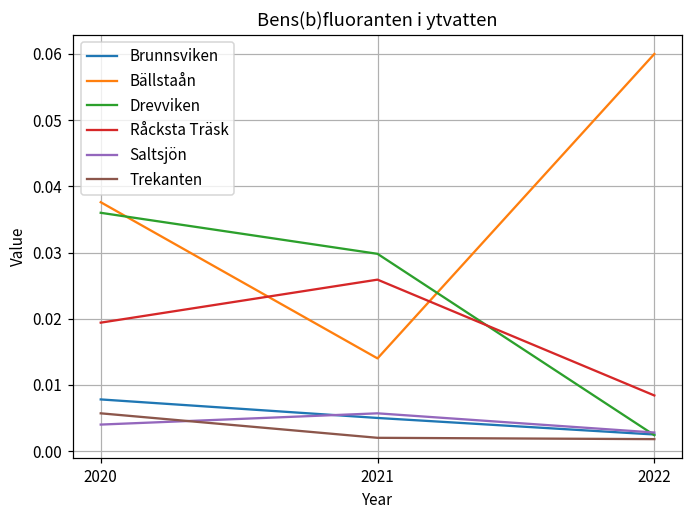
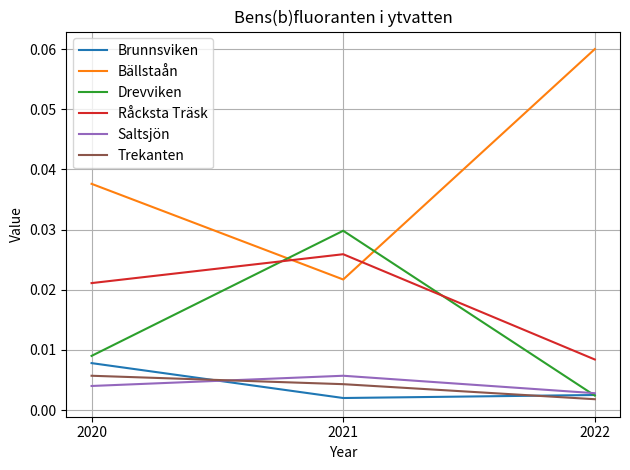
Drevviken, 2020: 0.036 -> 0.009
Råcksta Träsk, 2020: 0.019 -> 0.021
Brunnsviken, 2021: 0.005 -> 0.002
Bällstaån, 2021: 0.014 -> 0.022
Trekanten, 2021: 0.002 -> 0.004
